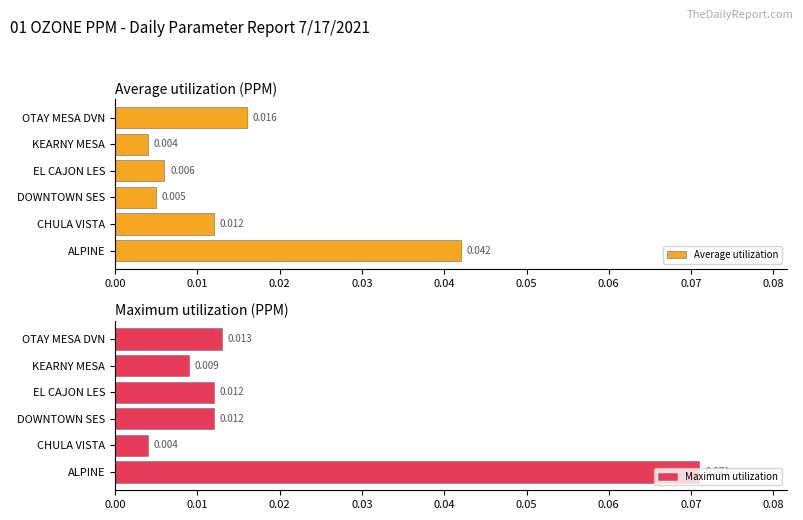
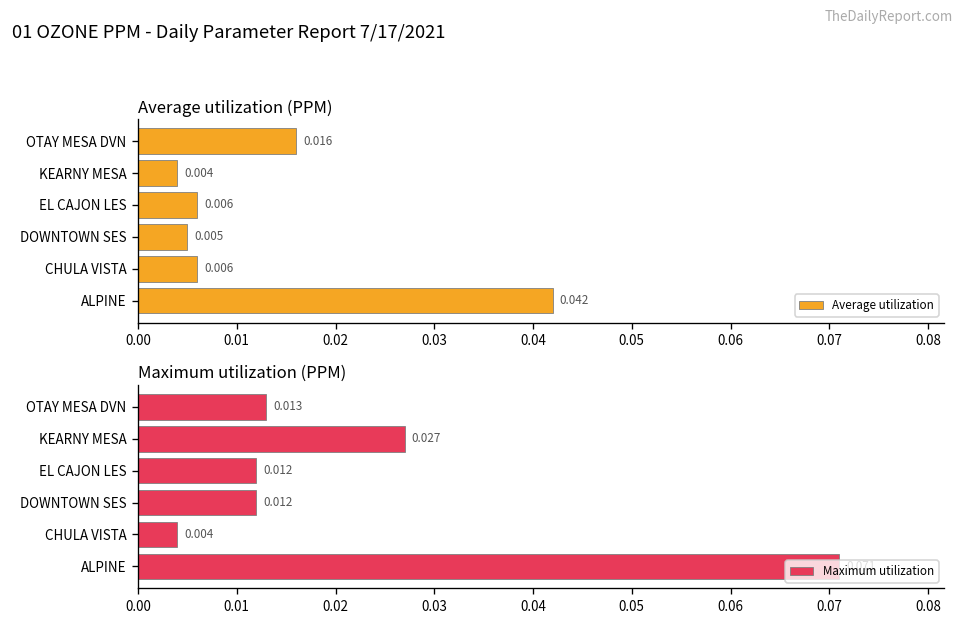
Average utilization (PPM), CHULA VISTA: 0.012 -> 0.006
Maximum utilization (PPM), KEARNY MESA: 0.009 -> 0.027
